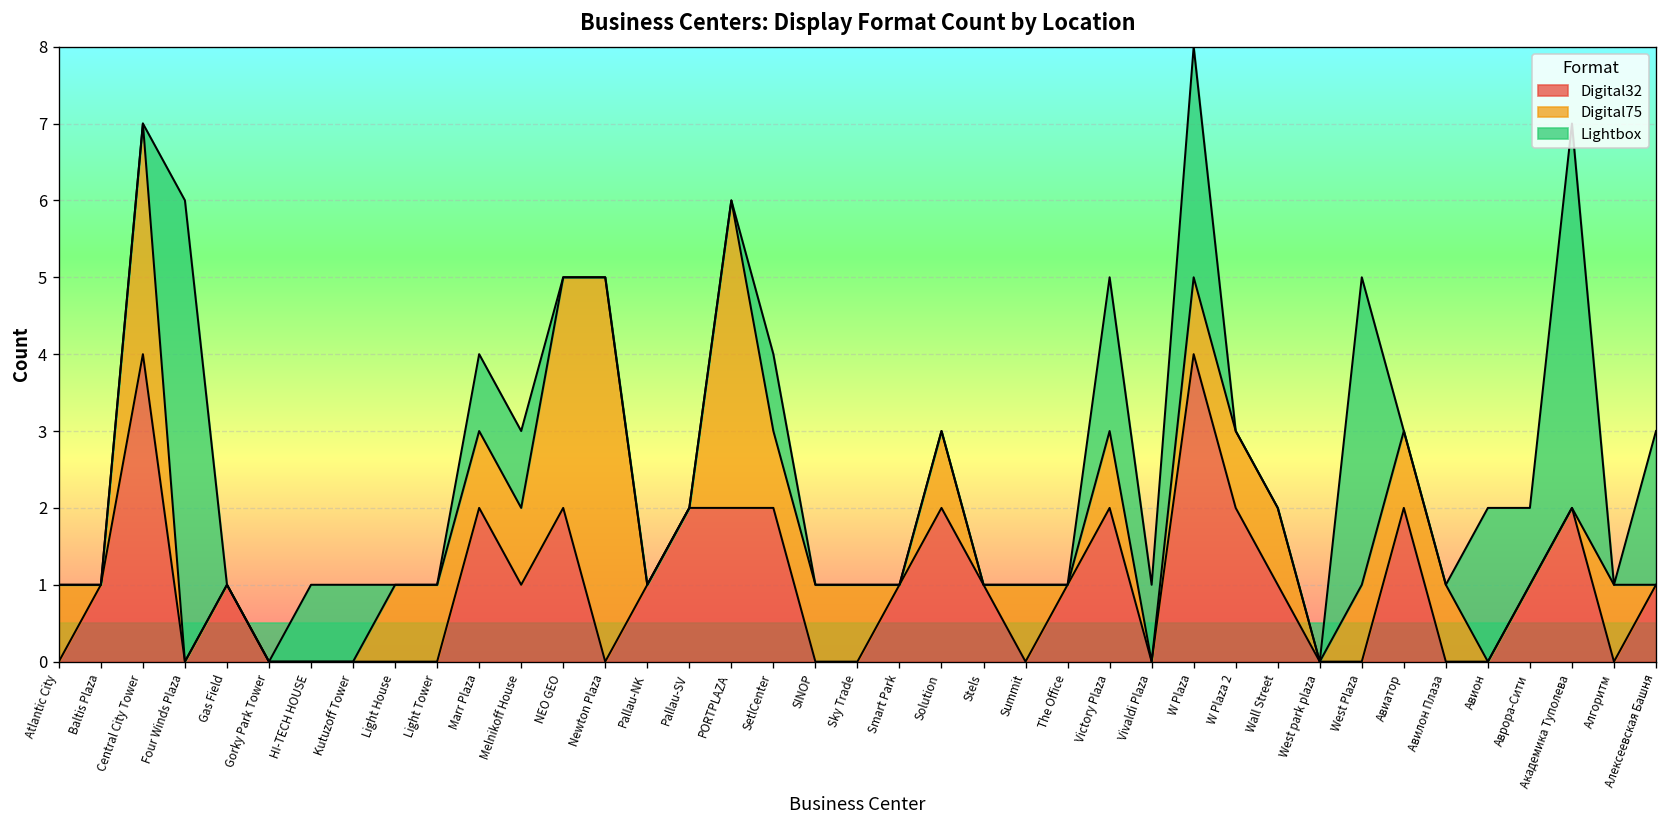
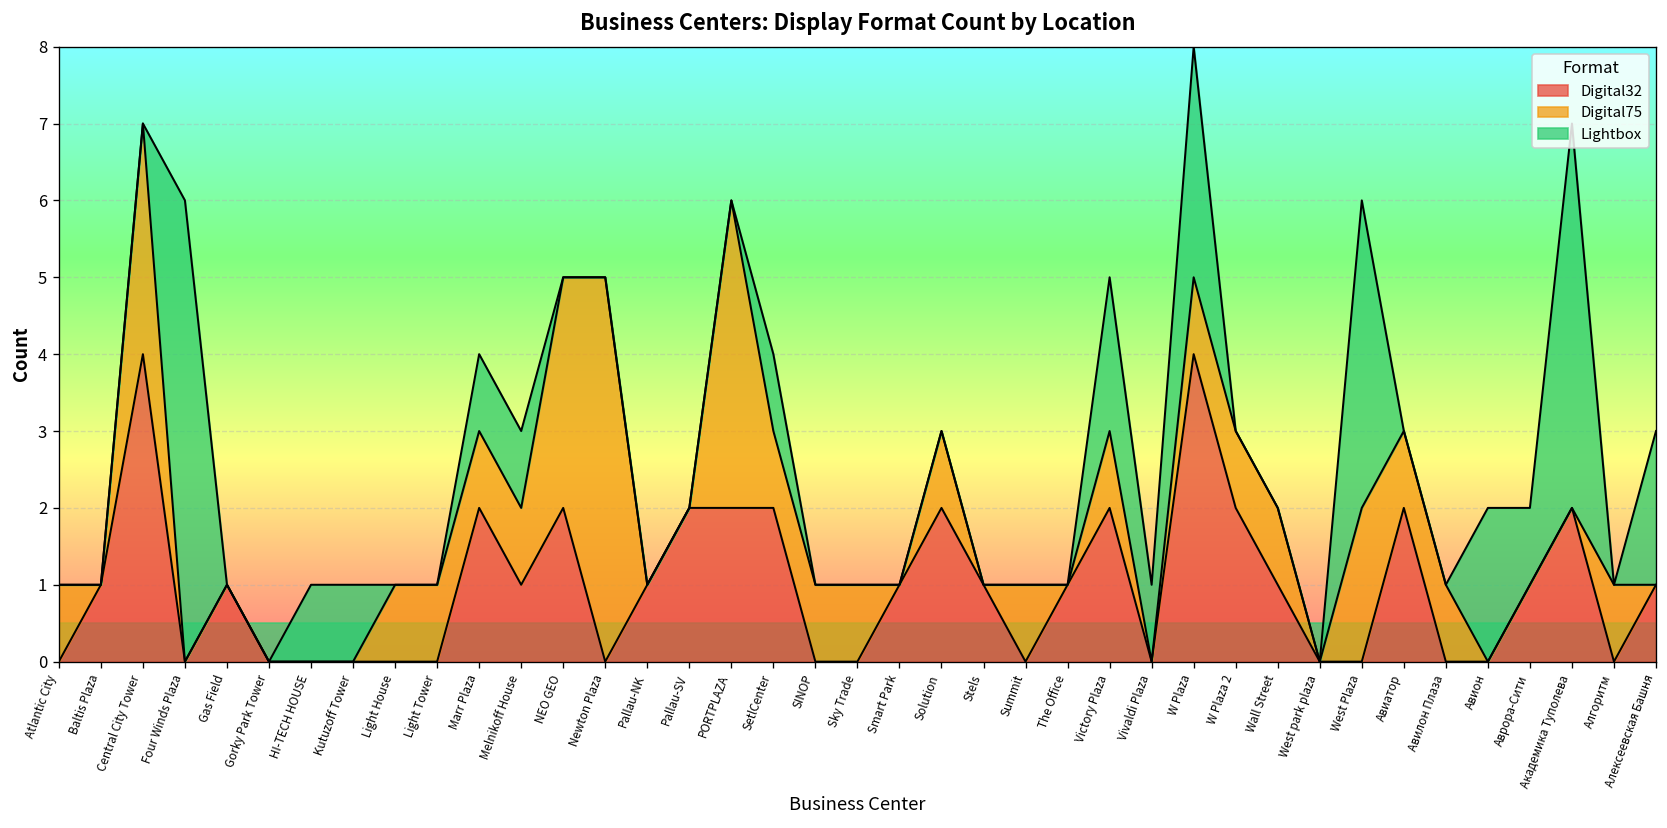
Digital75, West Plaza: 1 -> 2
